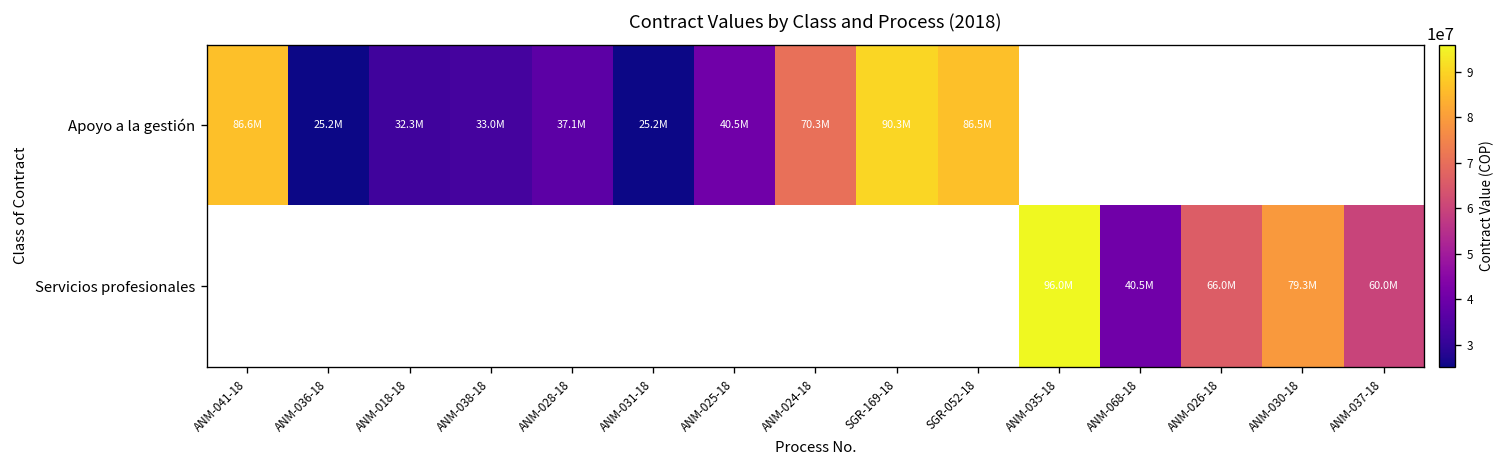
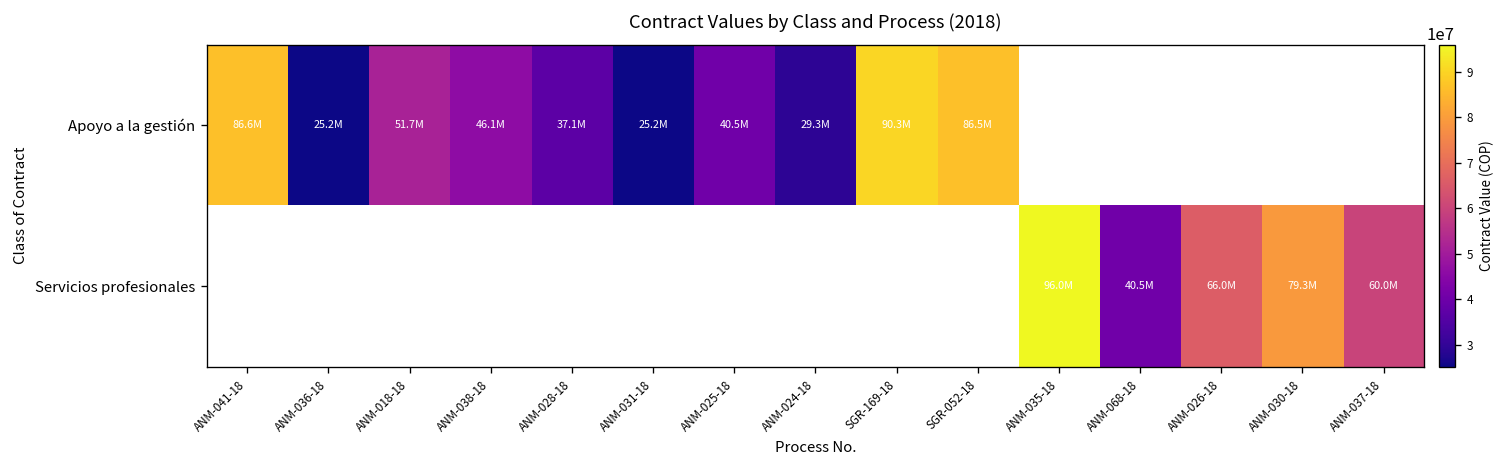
Apoyo a la gestión, ANM-018-18: 32.3M -> 51.7M
Apoyo a la gestión, ANM-038-18: 33.0M -> 46.1M
Apoyo a la gestión, ANM-024-18: 70.3M -> 29.3M
